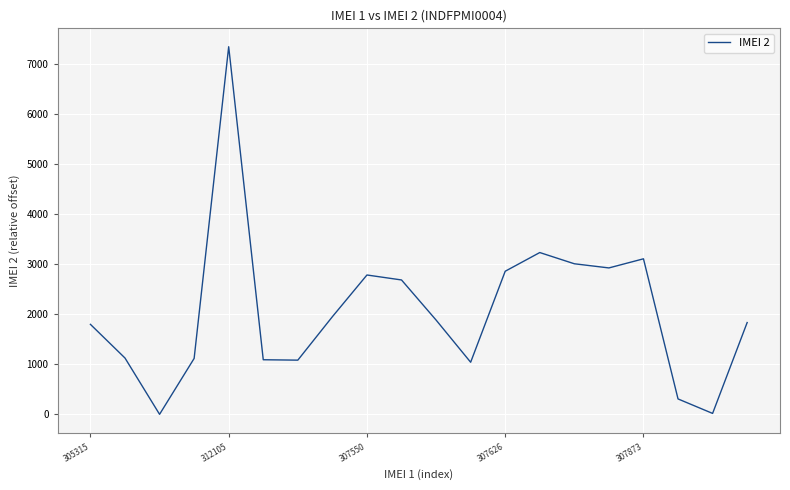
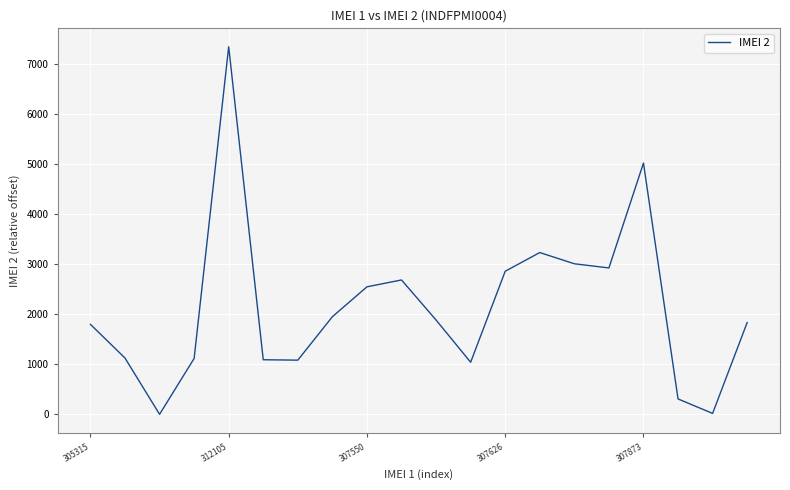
307550: 2800 -> 2500
307873: 3100 -> 5000
